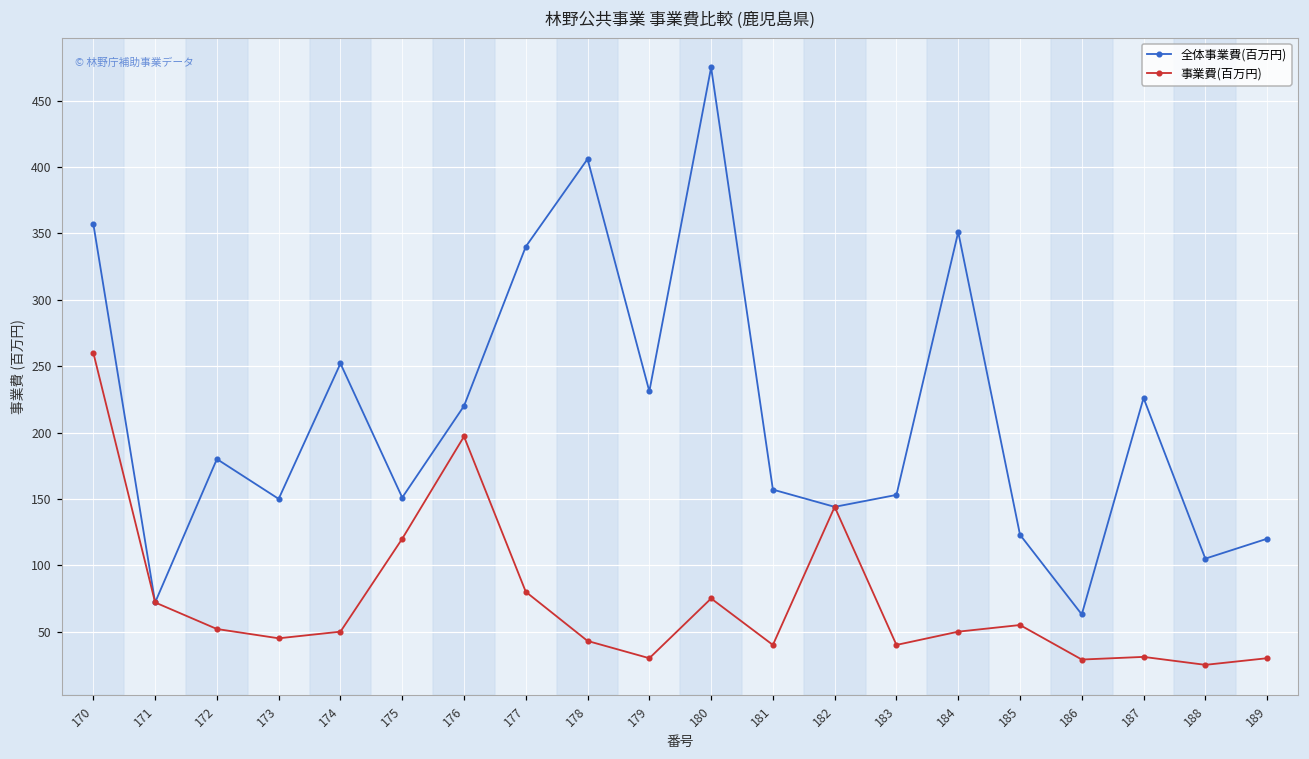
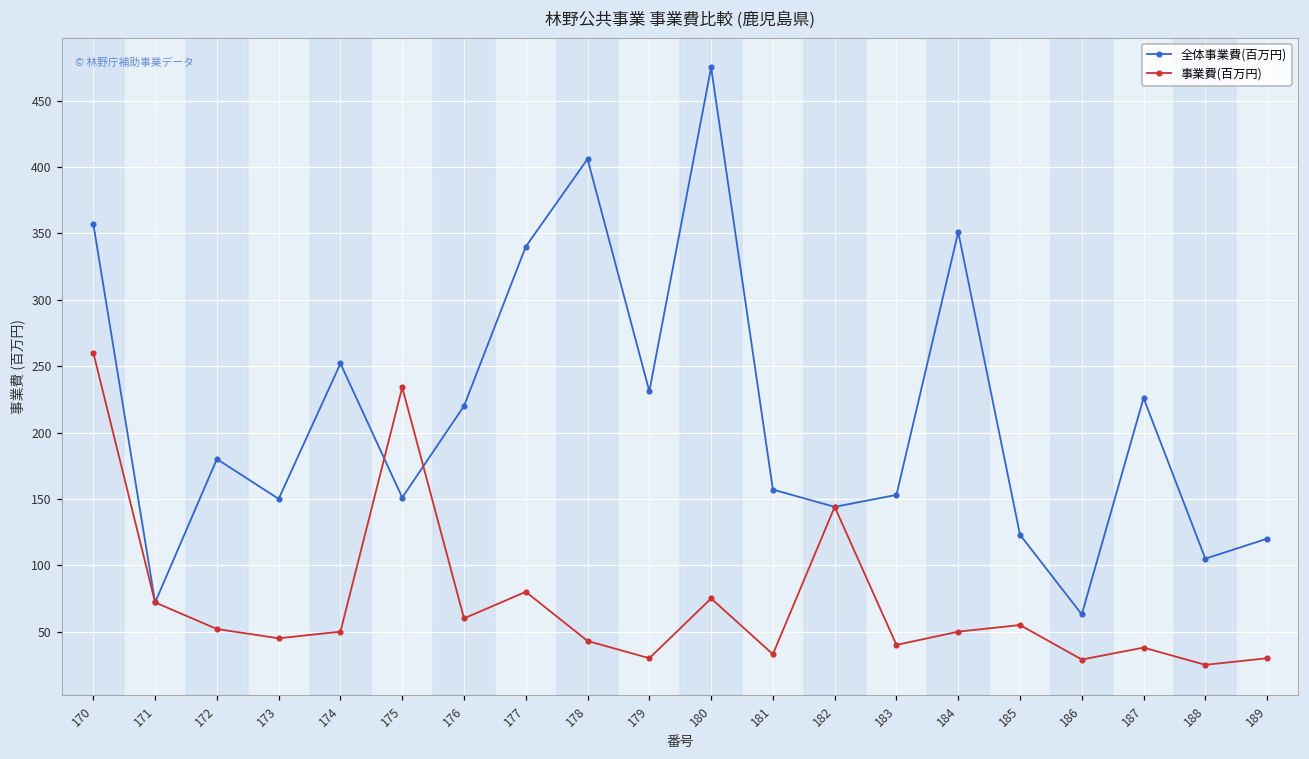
事業費(百万円), 175: 120 -> 234
事業費(百万円), 176: 197 -> 60
事業費(百万円), 181: 40 -> 33
事業費(百万円), 187: 31 -> 38
